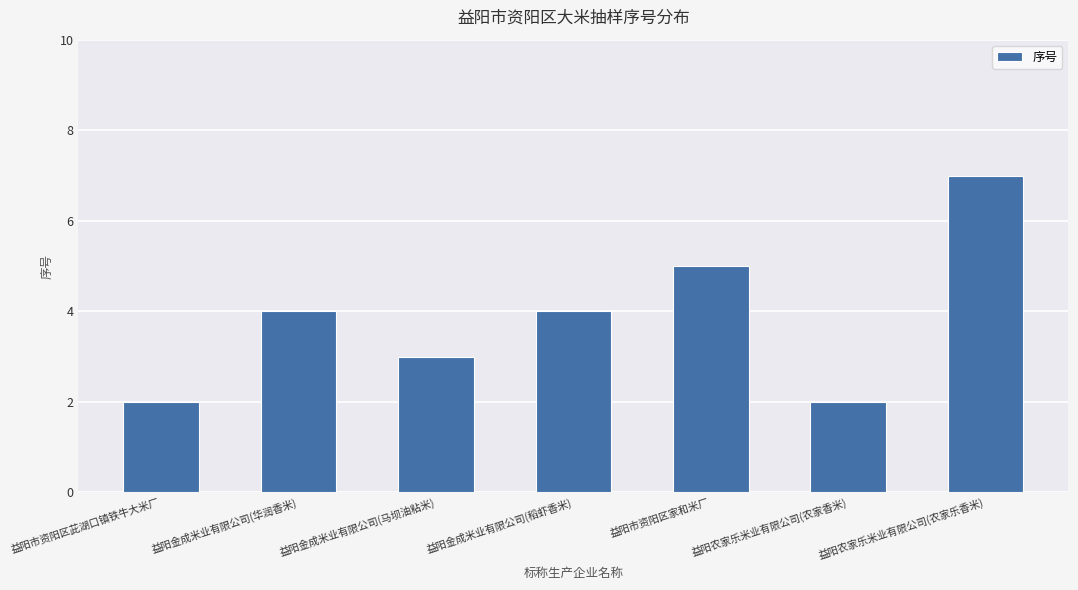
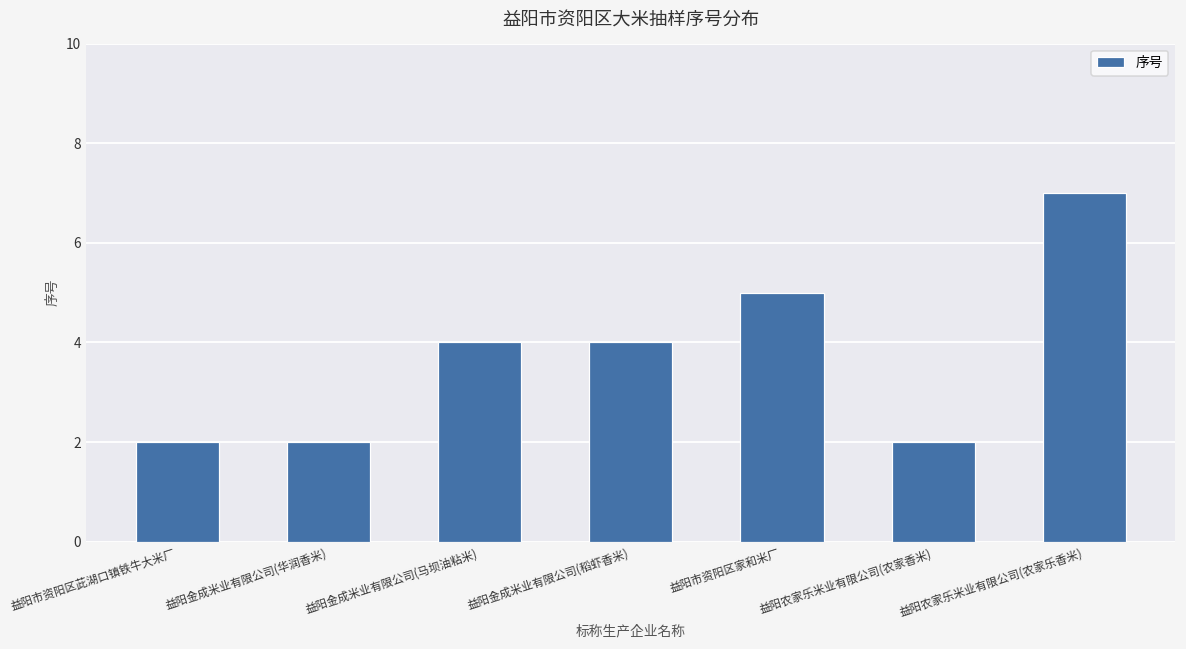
益阳金成米业有限公司(华润香米): 4 -> 2
益阳金成米业有限公司(马坝油粘米): 3 -> 4
